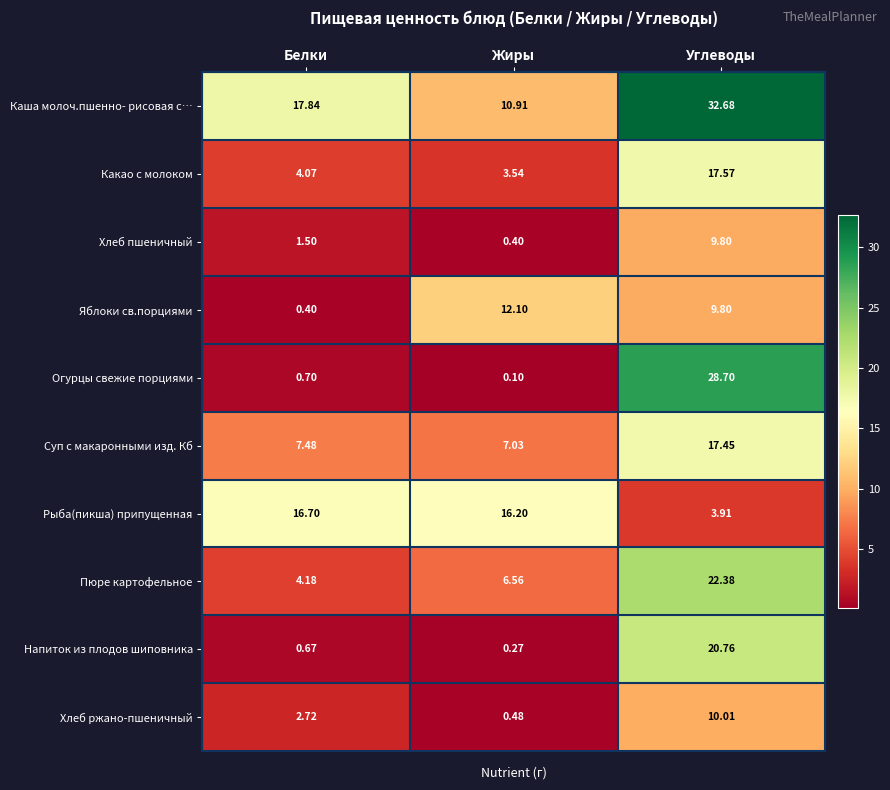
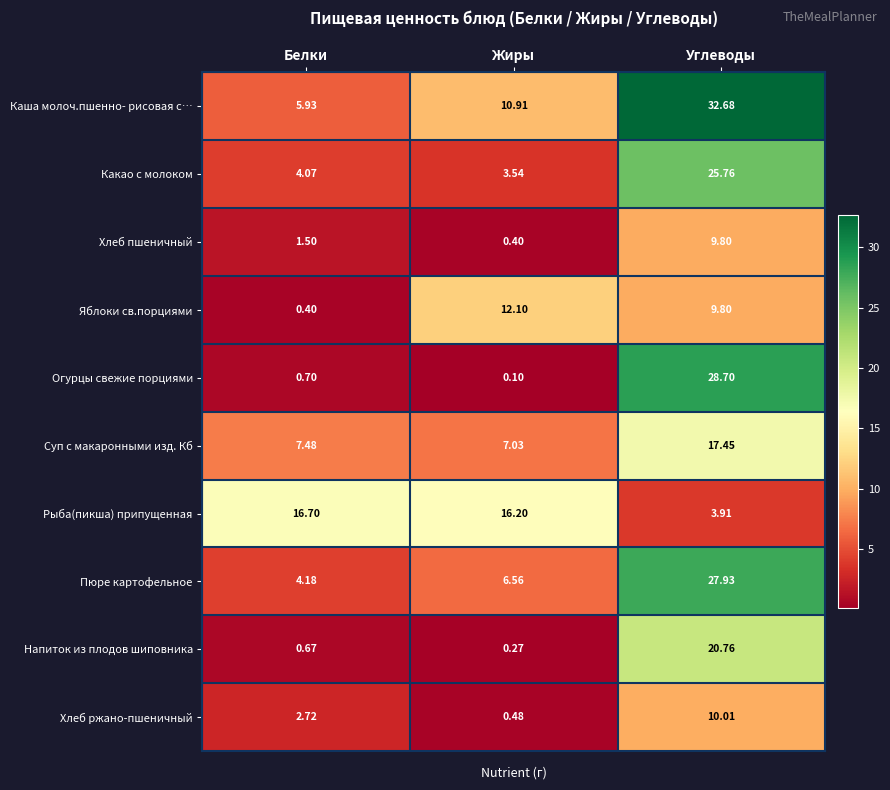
Каша молоч.пшенно- рисовая с…, Белки: 17.84 -> 5.93
Какао с молоком, Углеводы: 17.57 -> 25.76
Пюре картофельное, Углеводы: 22.38 -> 27.93
